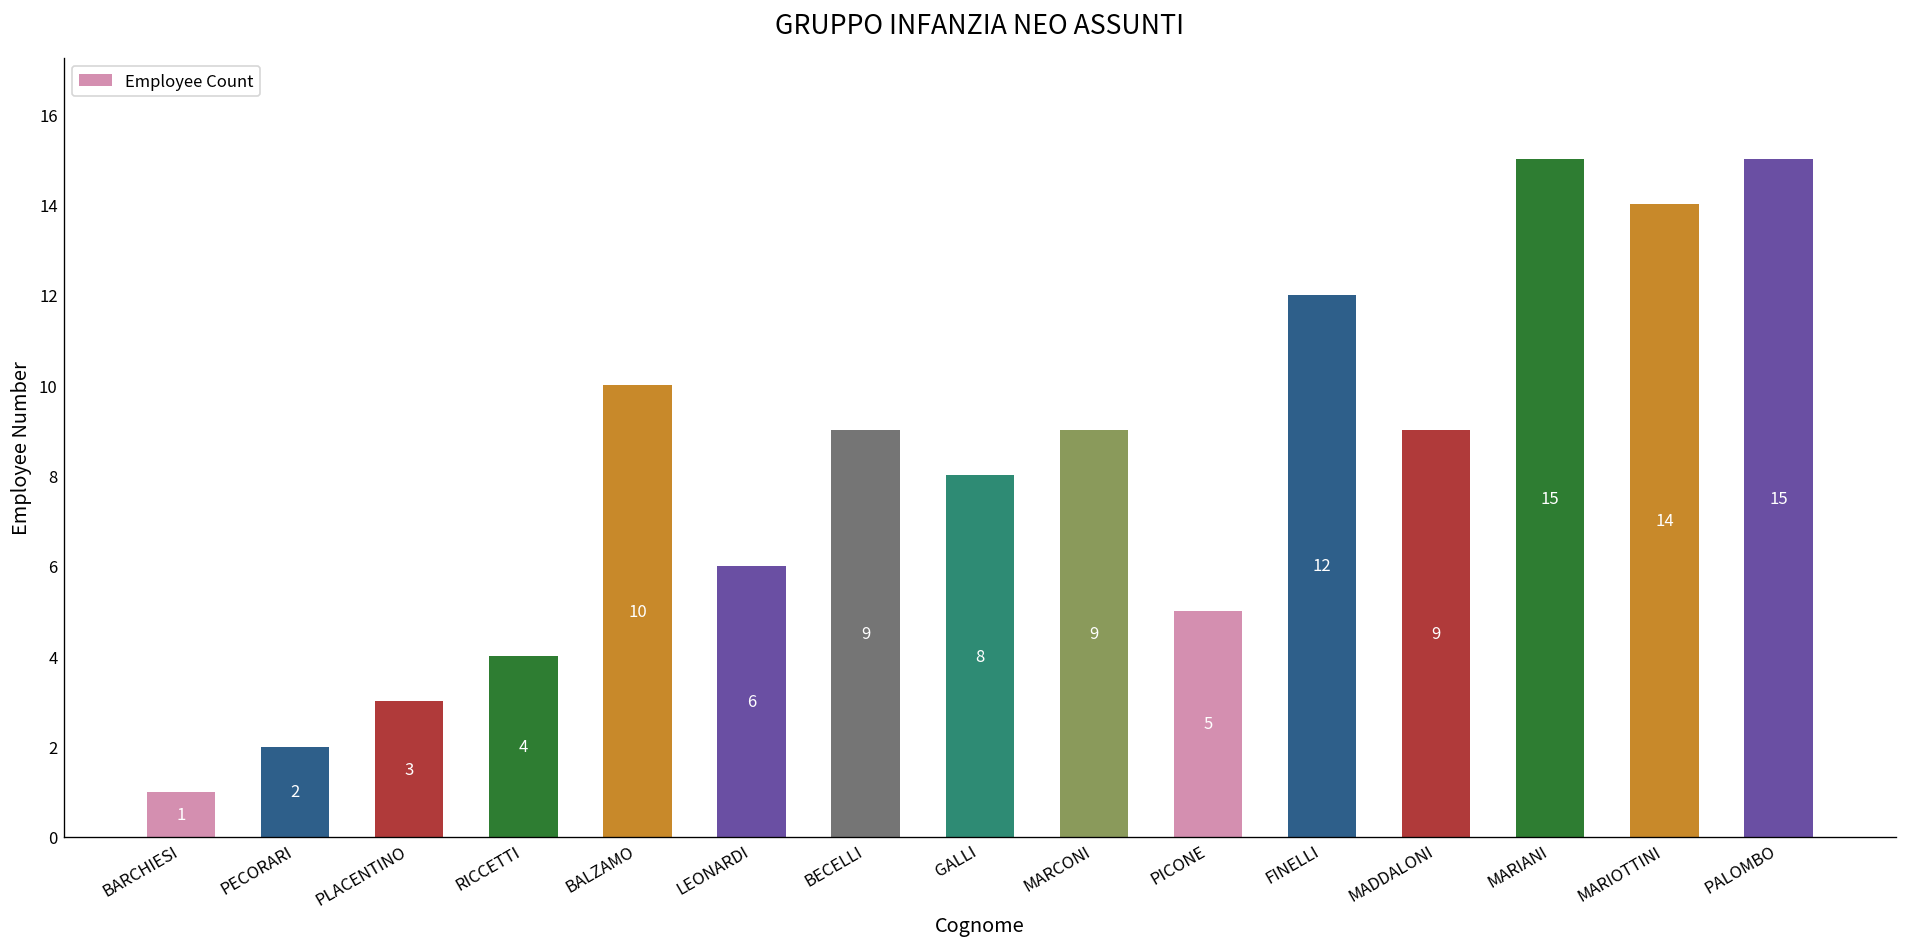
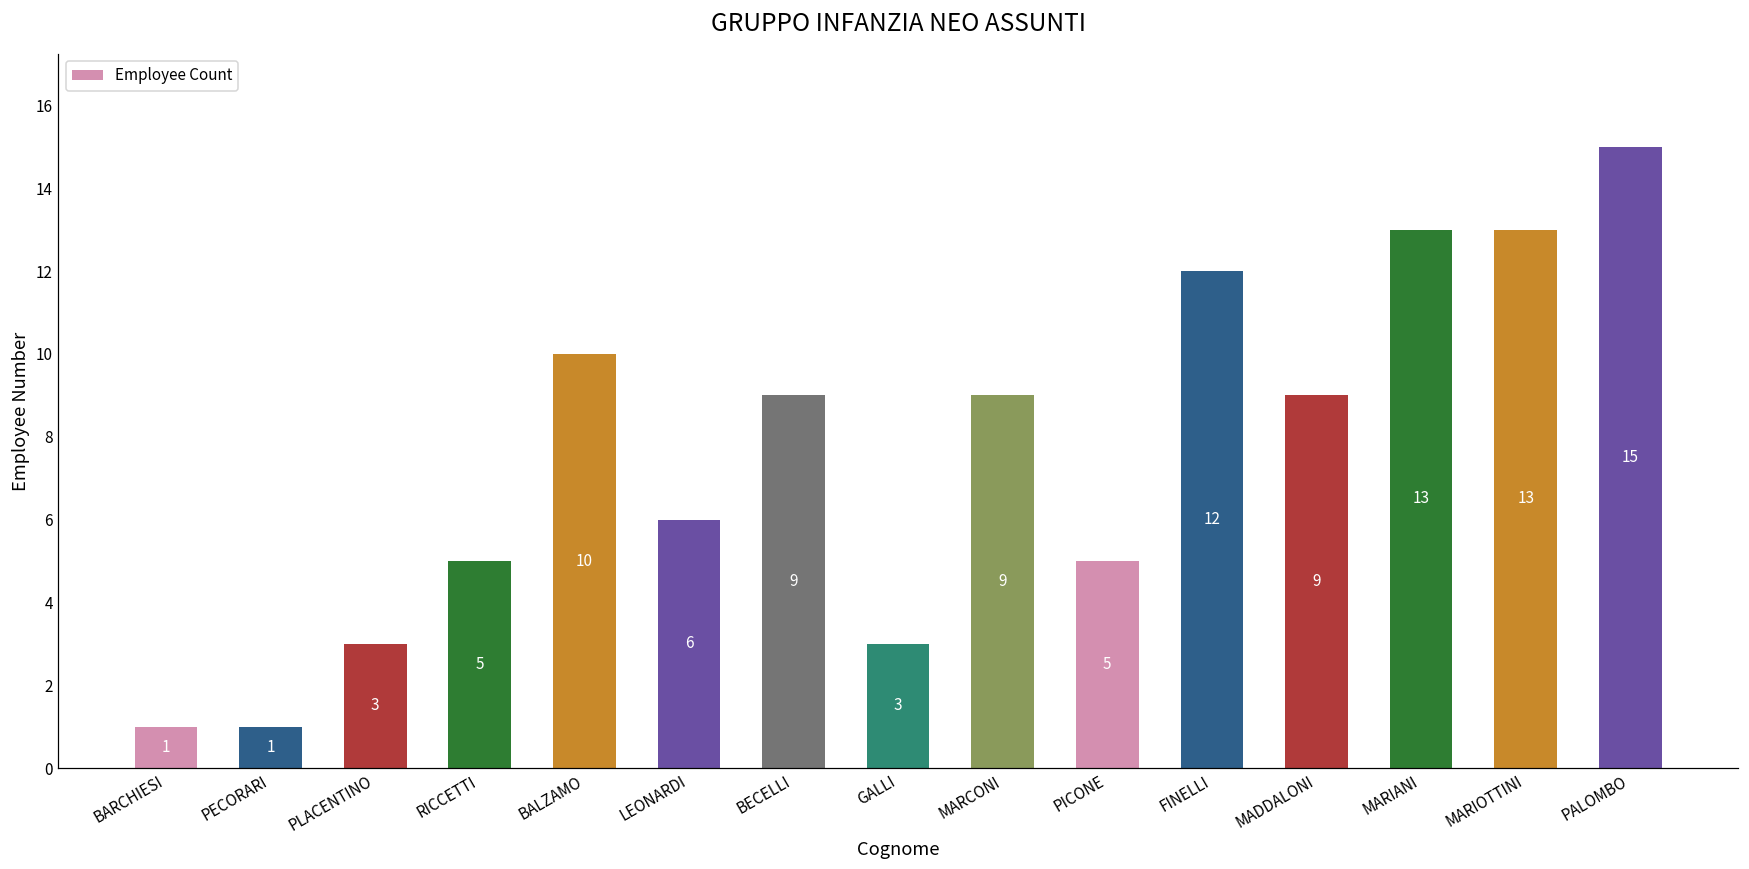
PECORARI: 2 -> 1
RICCETTI: 4 -> 5
GALLI: 8 -> 3
MARIANI: 15 -> 13
MARIOTTINI: 14 -> 13
